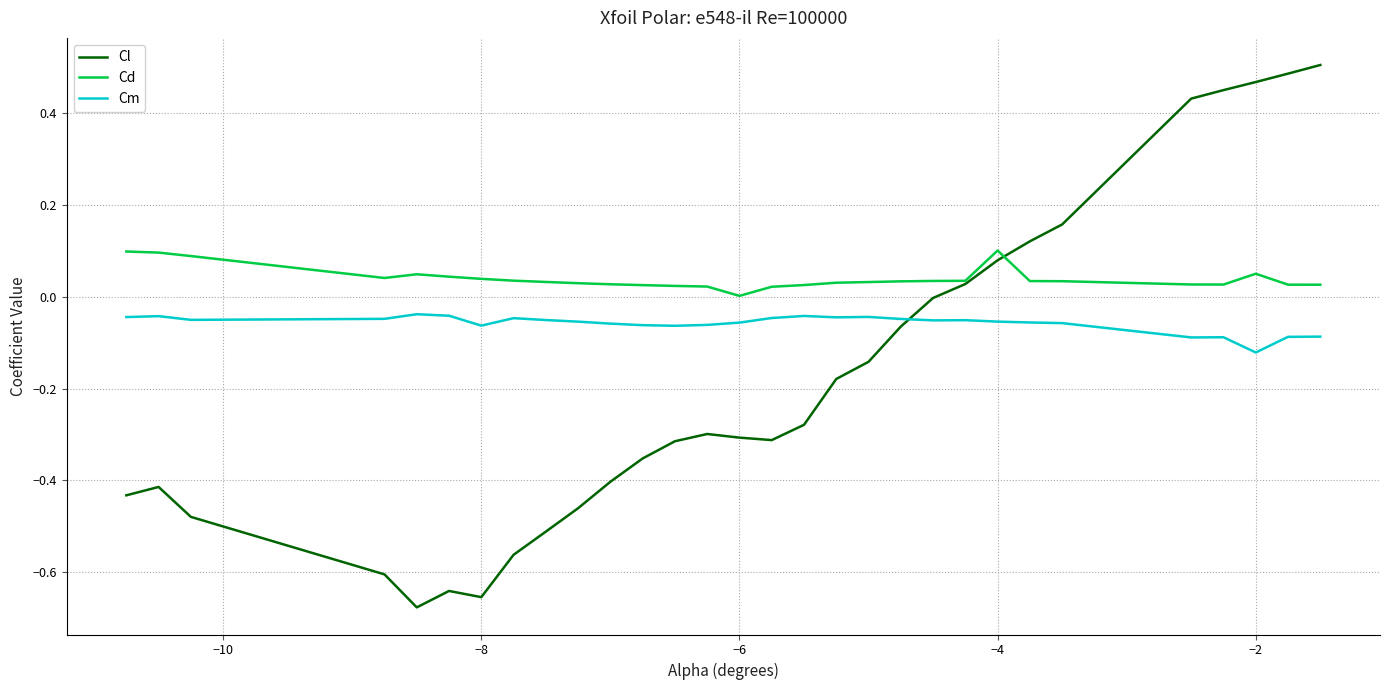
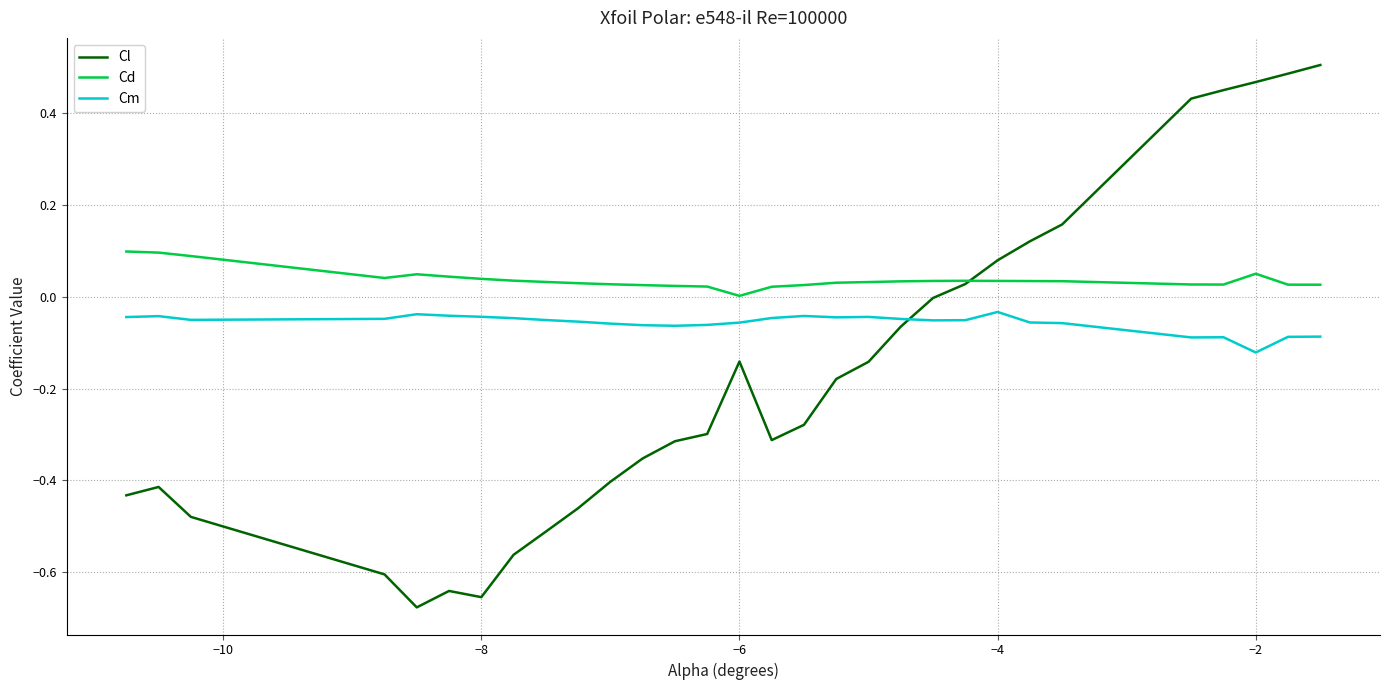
Cm, −8: -0.06 -> -0.04
Cl, −6: -0.31 -> -0.14
Cd, −4: 0.10 -> 0.03
Cm, −4: -0.05 -> -0.03
